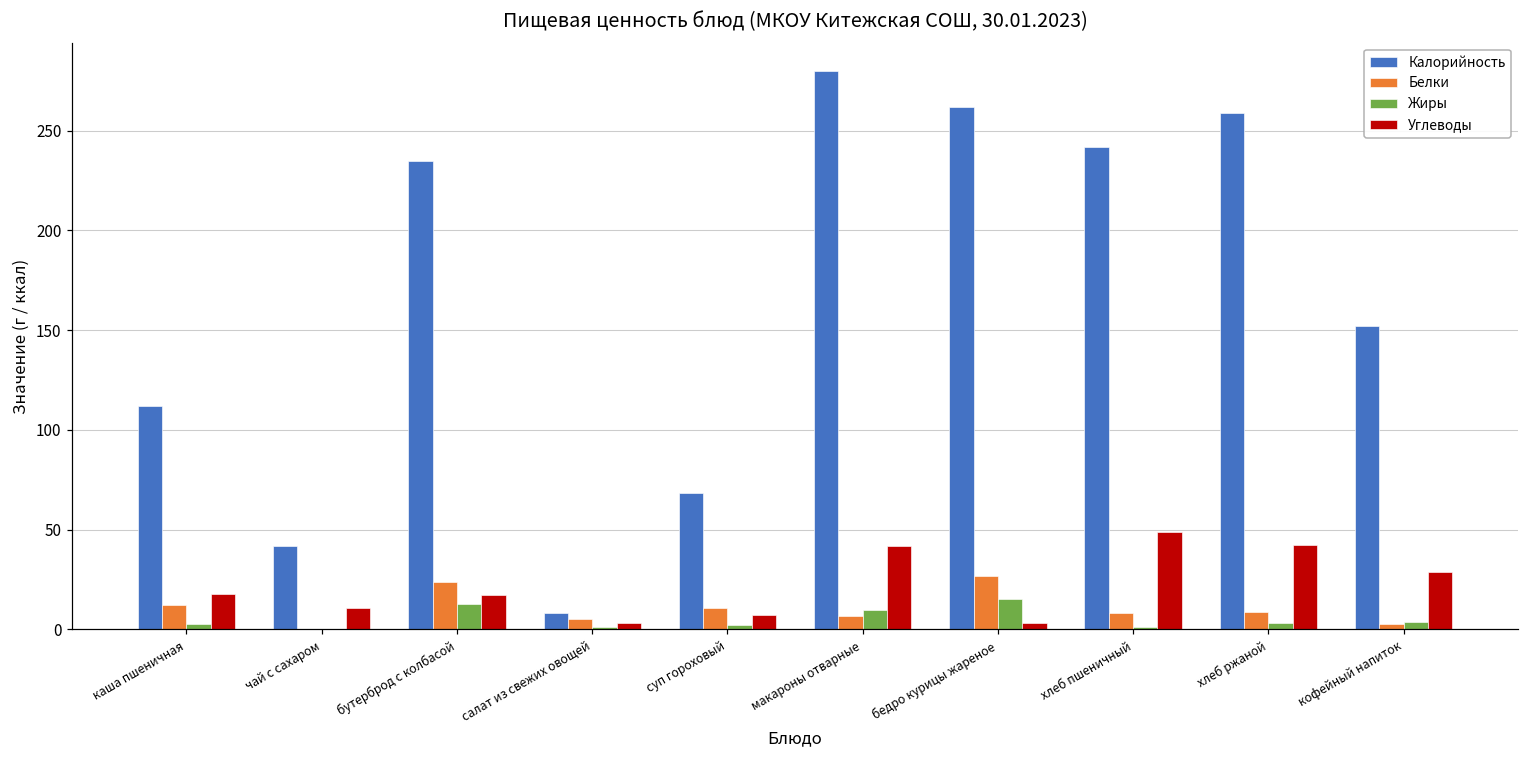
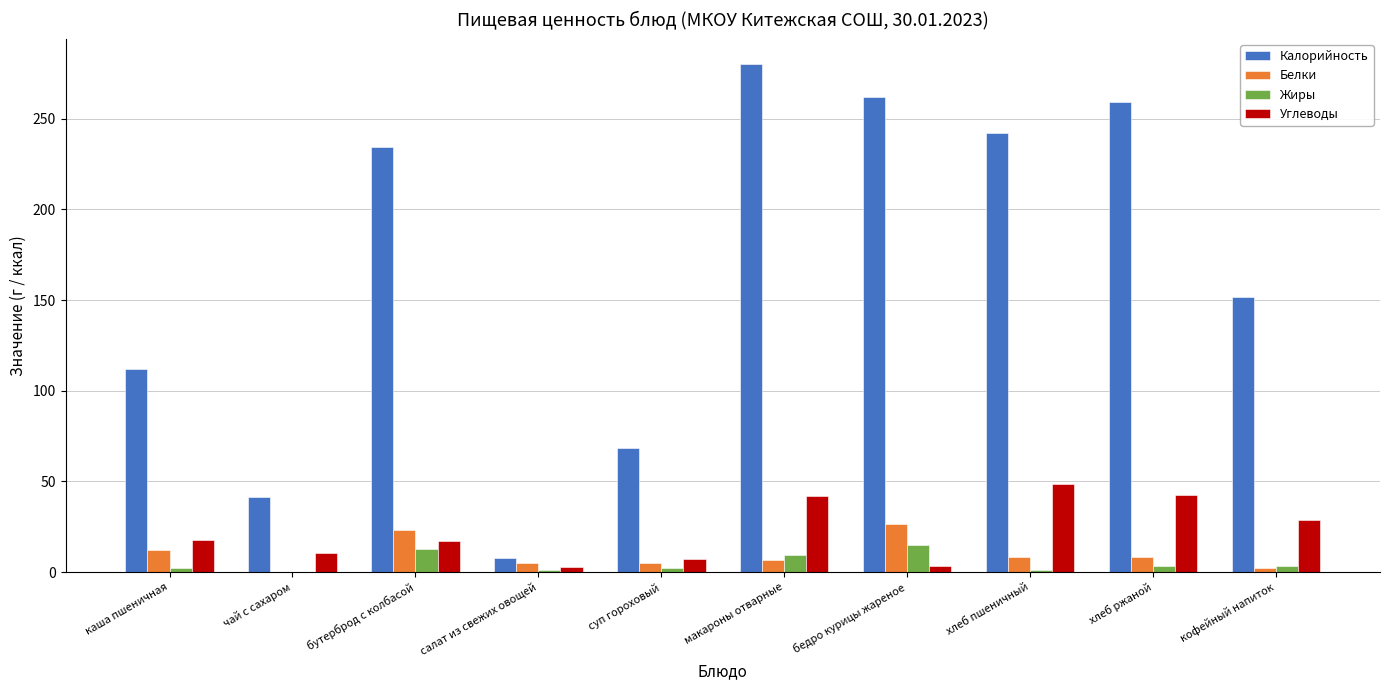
Белки, суп гороховый: 11 -> 5
